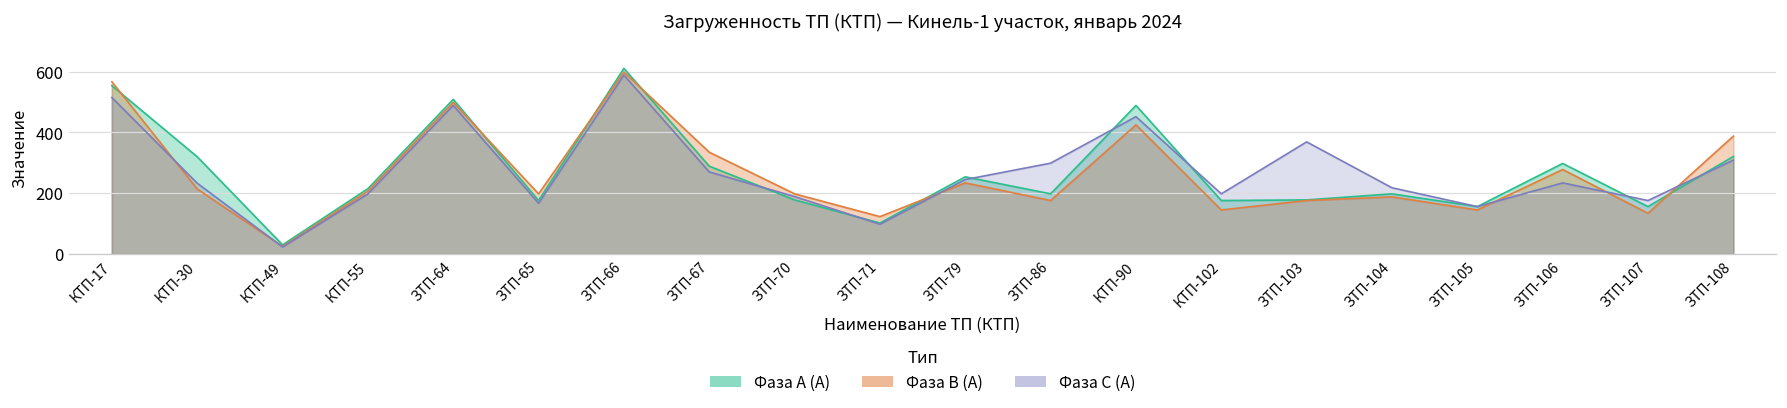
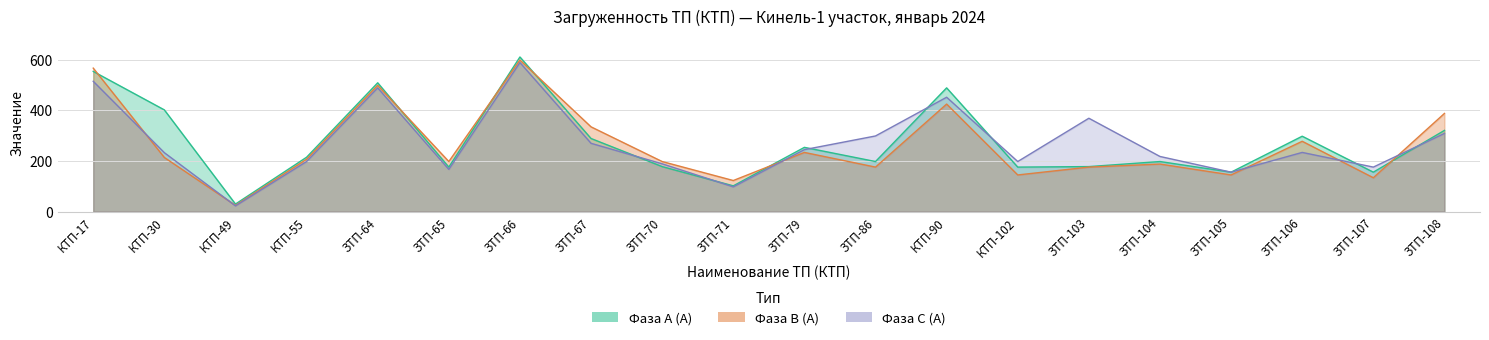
Фаза А (А), КТП-30: 320 -> 400
